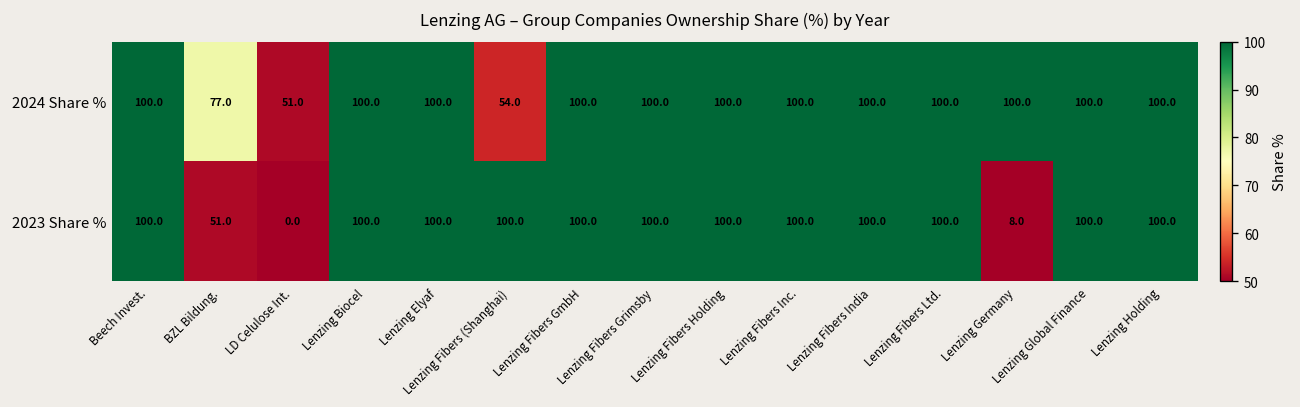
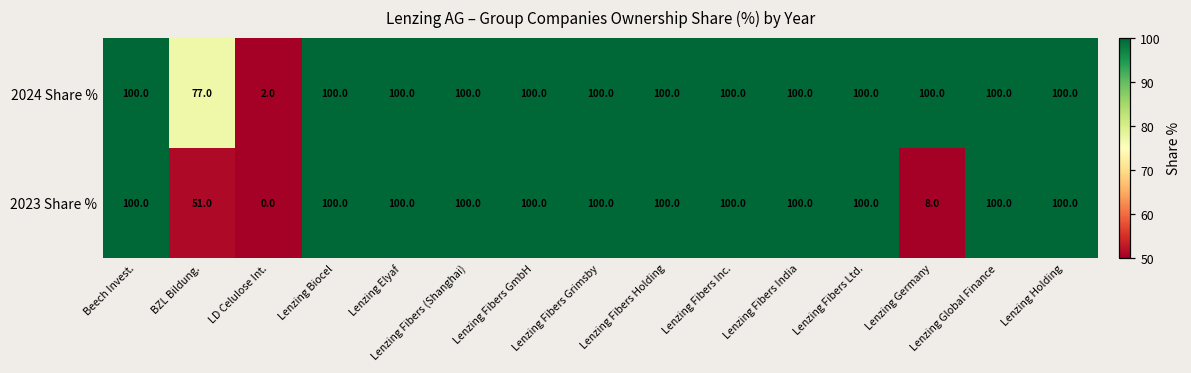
2024 Share %, LD Celulose Int.: 51.0 -> 2.0
2024 Share %, Lenzing Fibers (Shanghai): 54.0 -> 100.0
